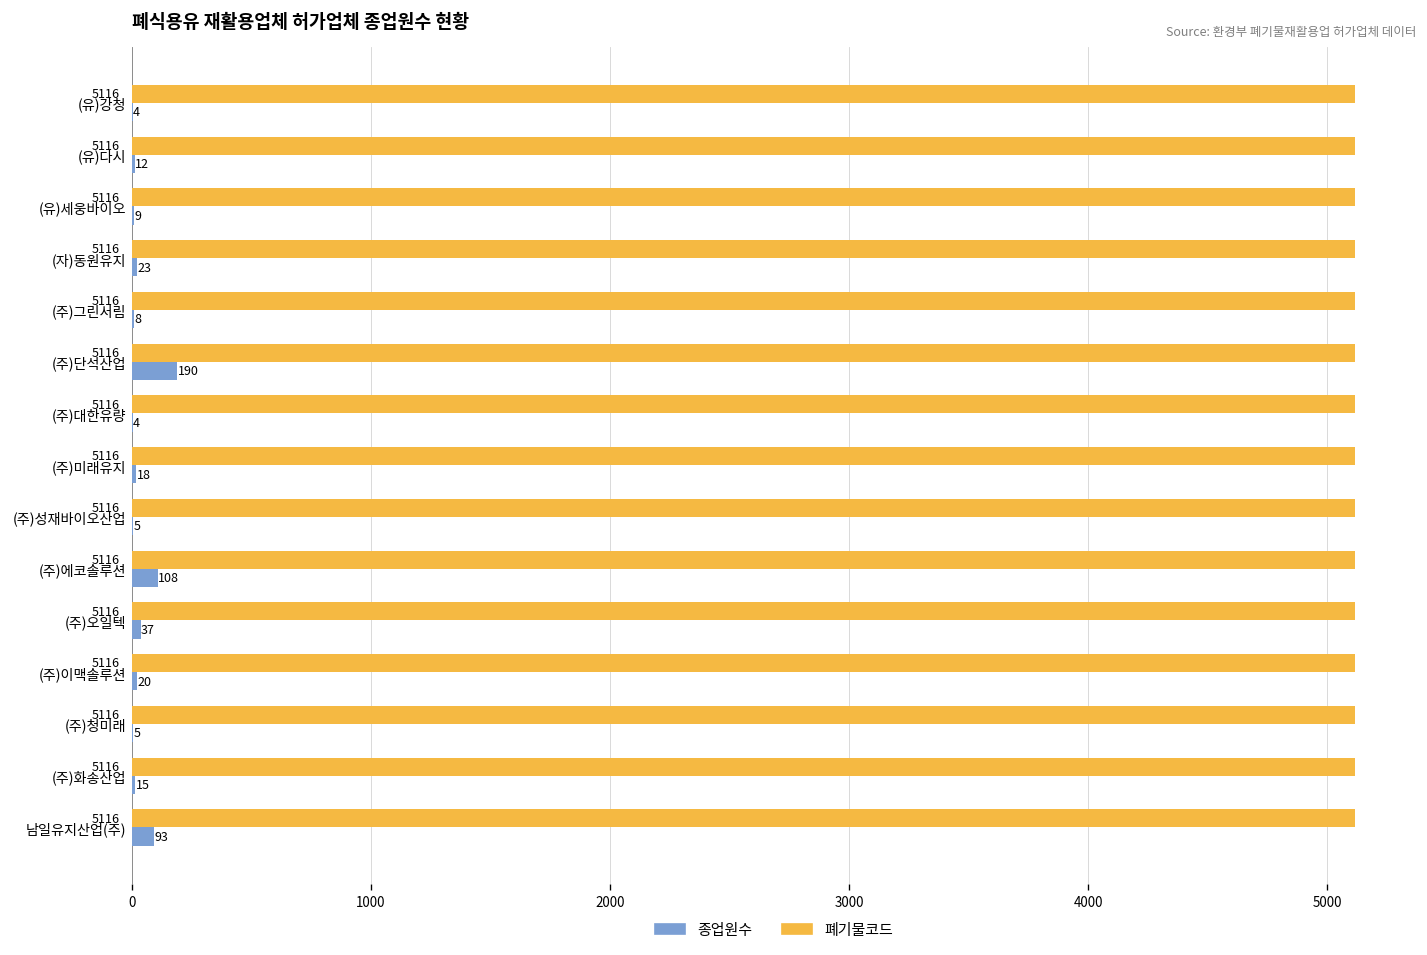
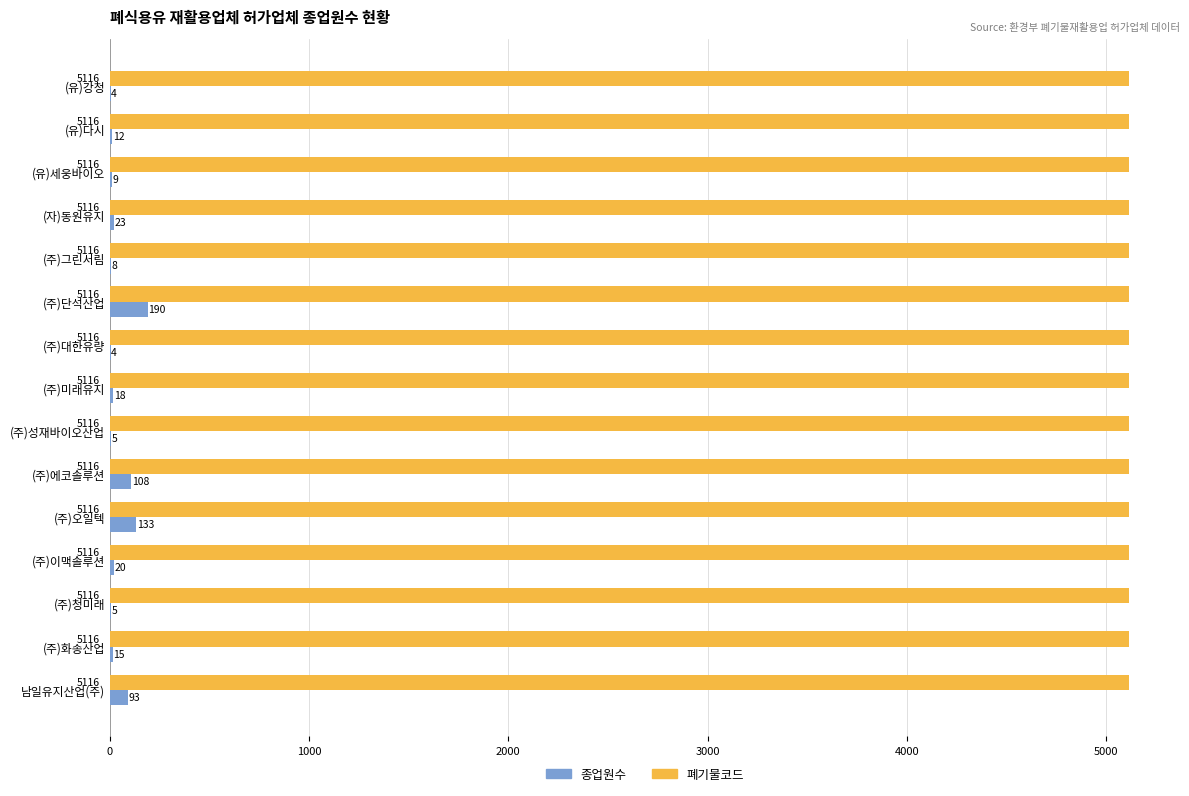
종업원수, (주)오일텍: 37 -> 133
